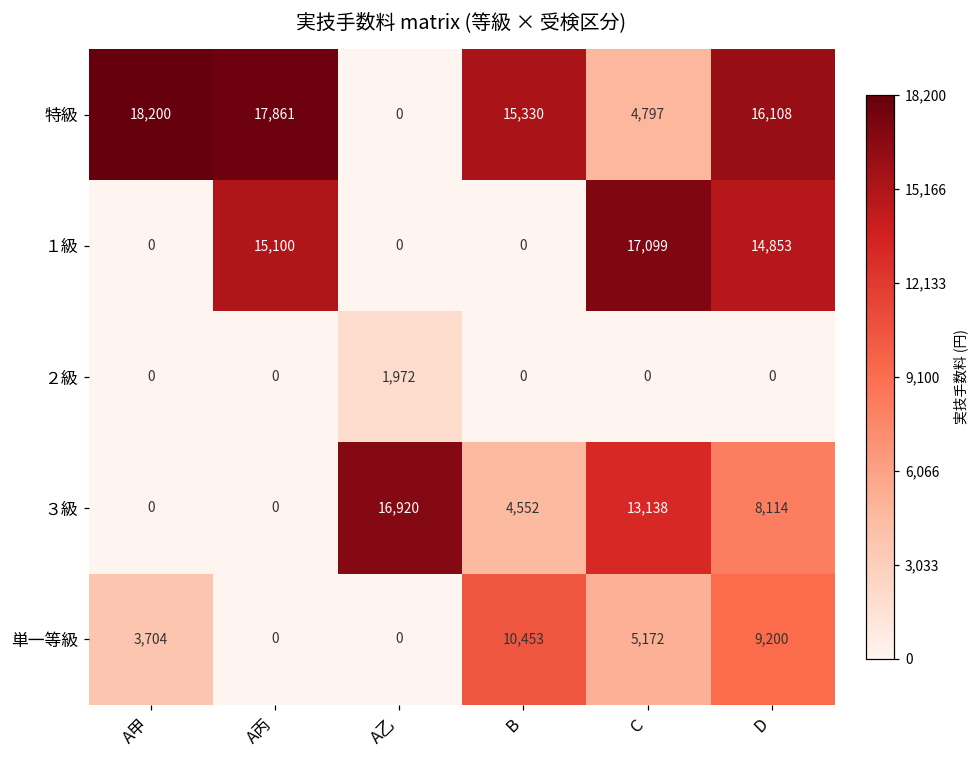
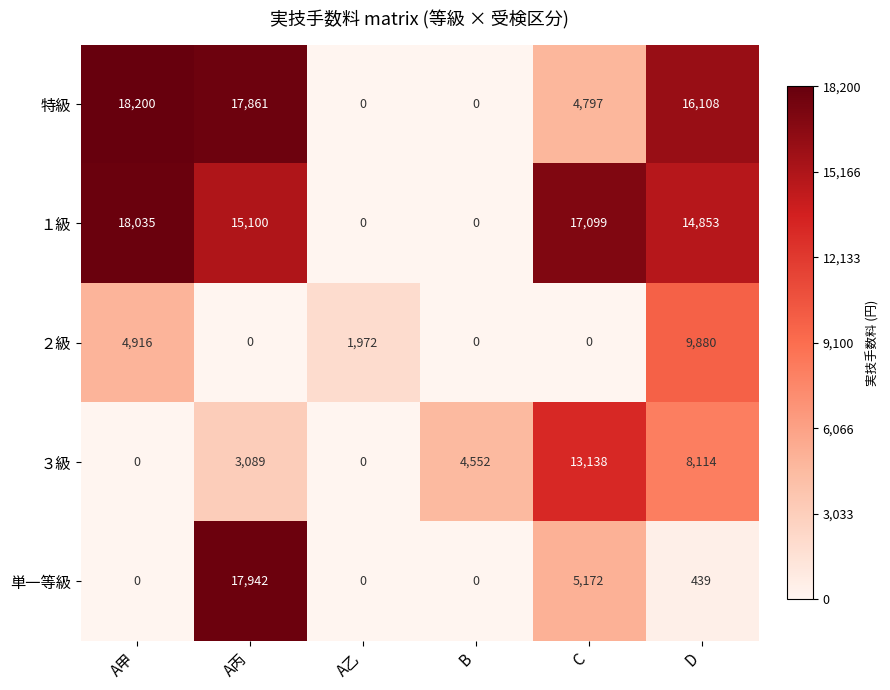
特級, B: 15,330 -> 0
１級, A甲: 0 -> 18,035
２級, A甲: 0 -> 4,916
２級, D: 0 -> 9,880
３級, A丙: 0 -> 3,089
３級, A乙: 16,920 -> 0
単一等級, A甲: 3,704 -> 0
単一等級, A丙: 0 -> 17,942
単一等級, B: 10,453 -> 0
単一等級, D: 9,200 -> 439
